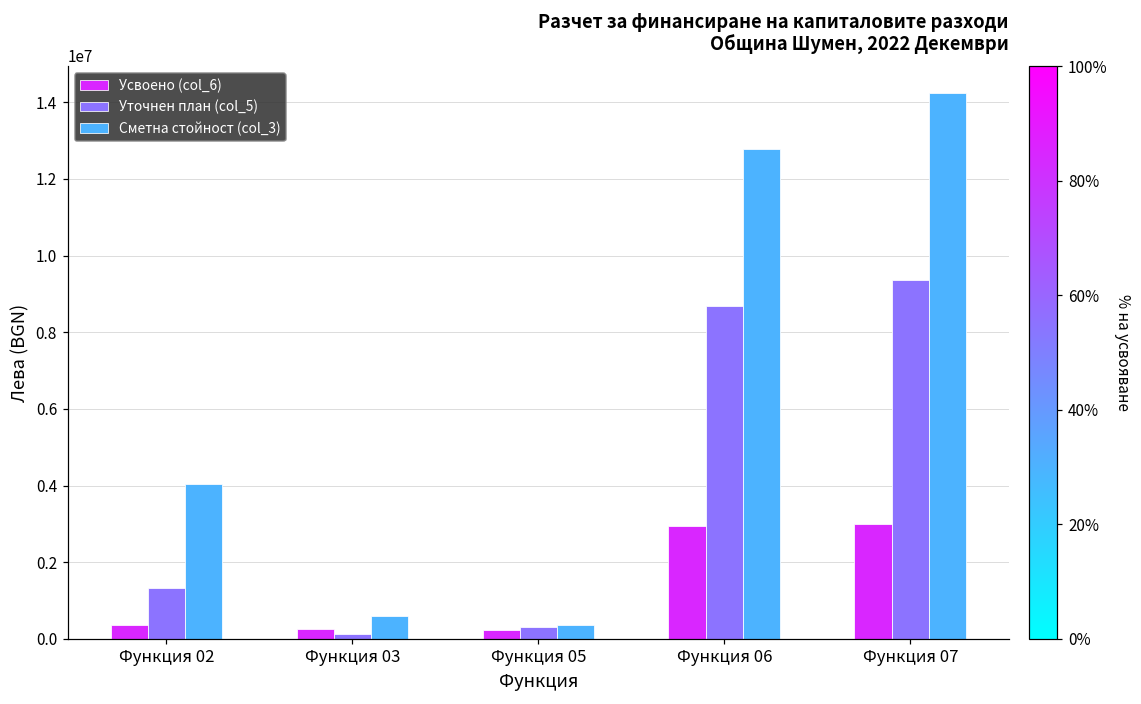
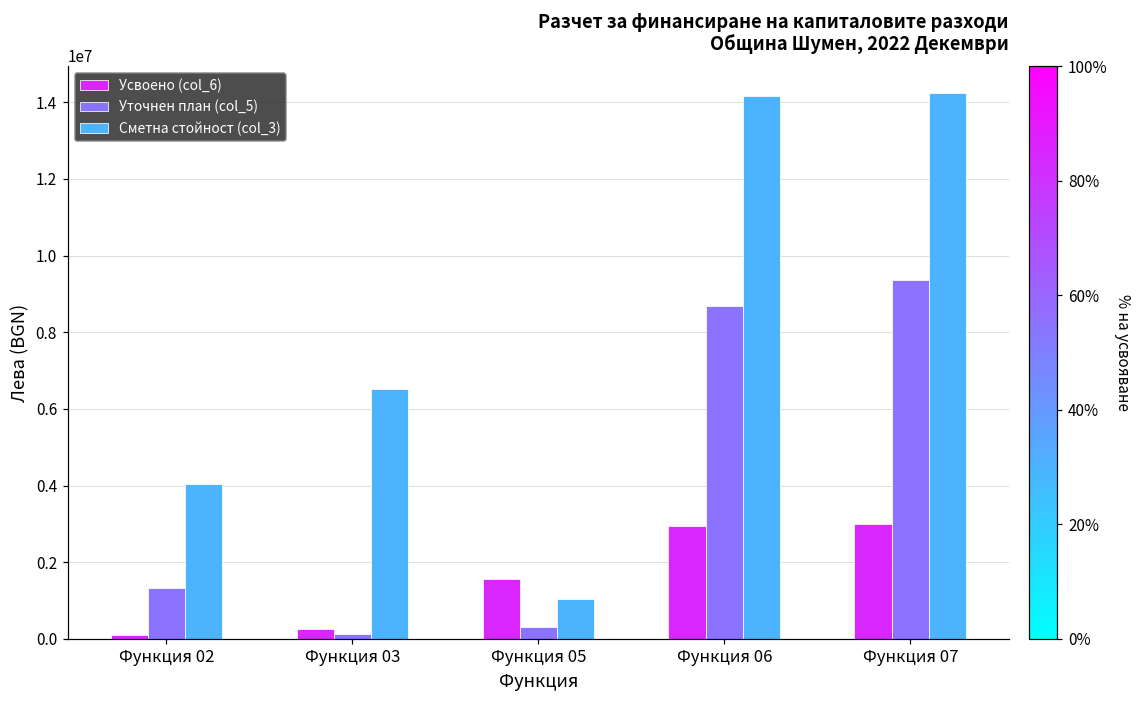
Усвоено (col_6), Функция 02: 300000 -> 100000
Сметна стойност (col_3), Функция 03: 600000 -> 6500000
Усвоено (col_6), Функция 05: 200000 -> 1600000
Сметна стойност (col_3), Функция 05: 400000 -> 1000000
Сметна стойност (col_3), Функция 06: 12800000 -> 14200000
